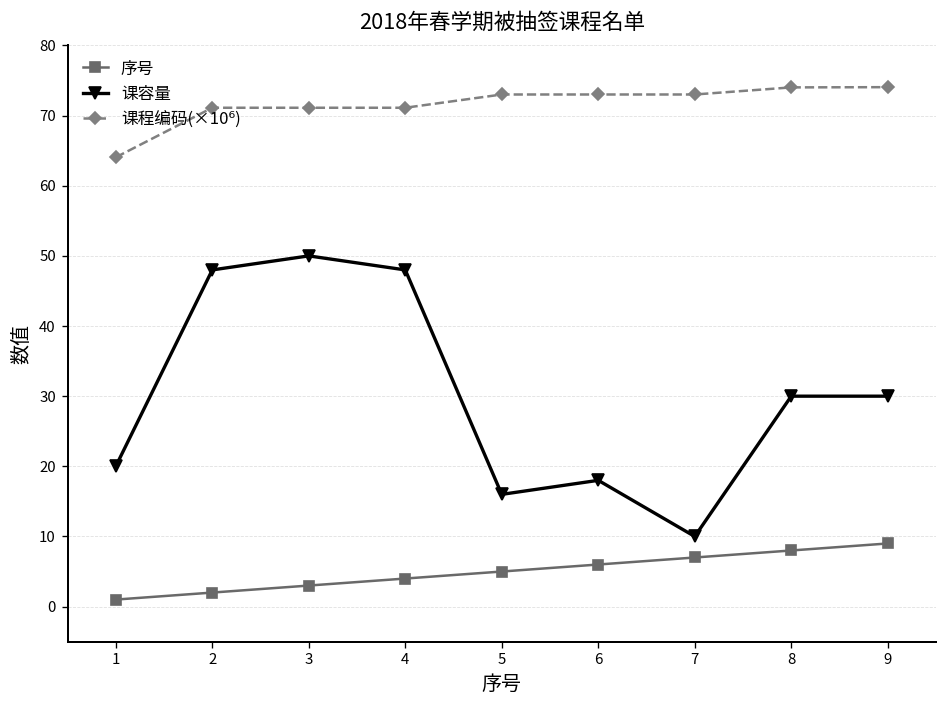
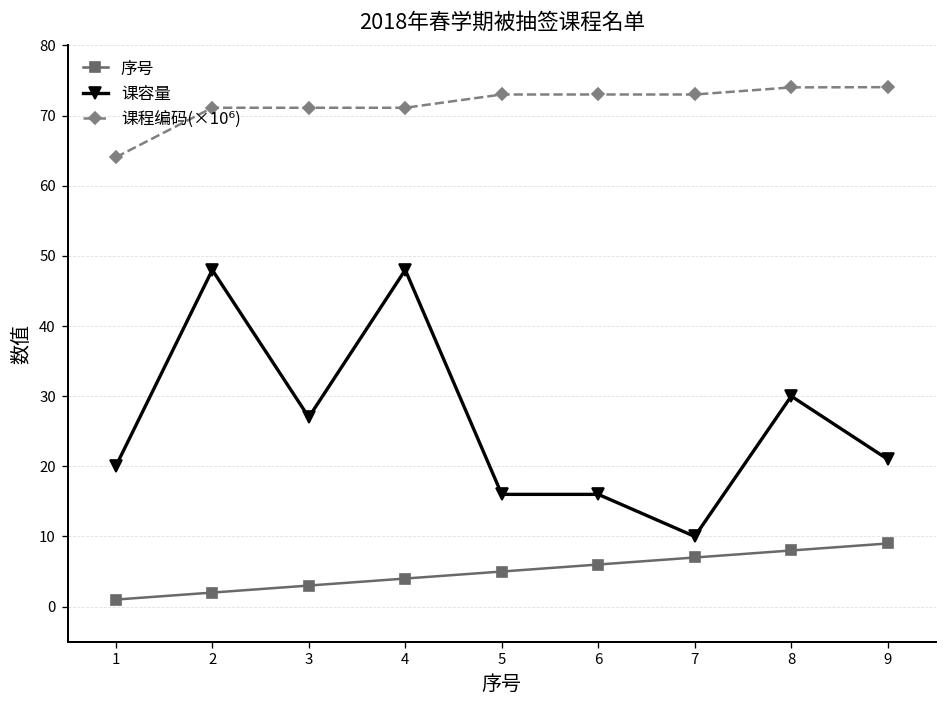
课容量, 3: 50 -> 27
课容量, 6: 18 -> 16
课容量, 9: 30 -> 21
